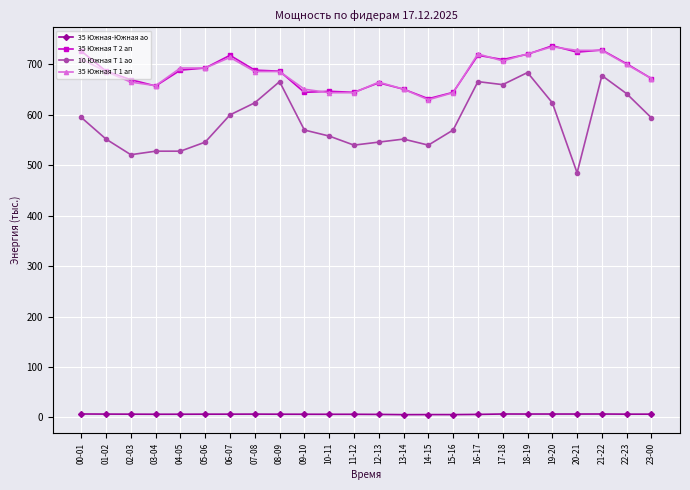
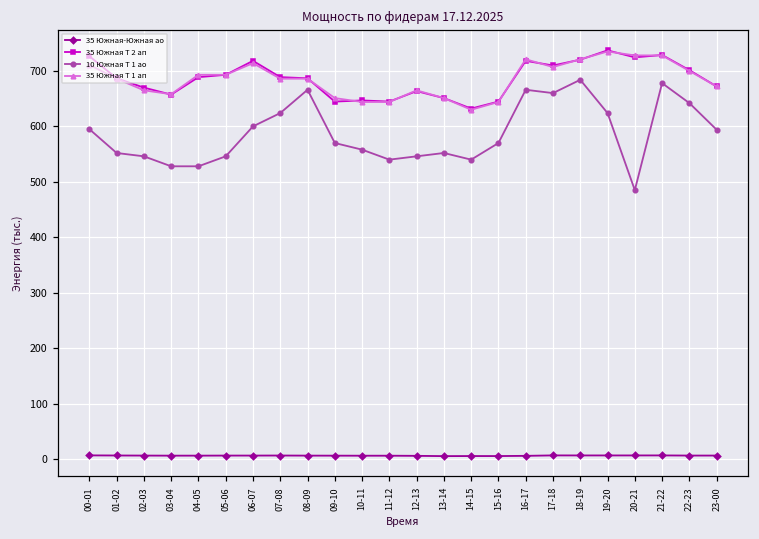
10 Южная Т 1 ао, 02-03: 520 -> 550
